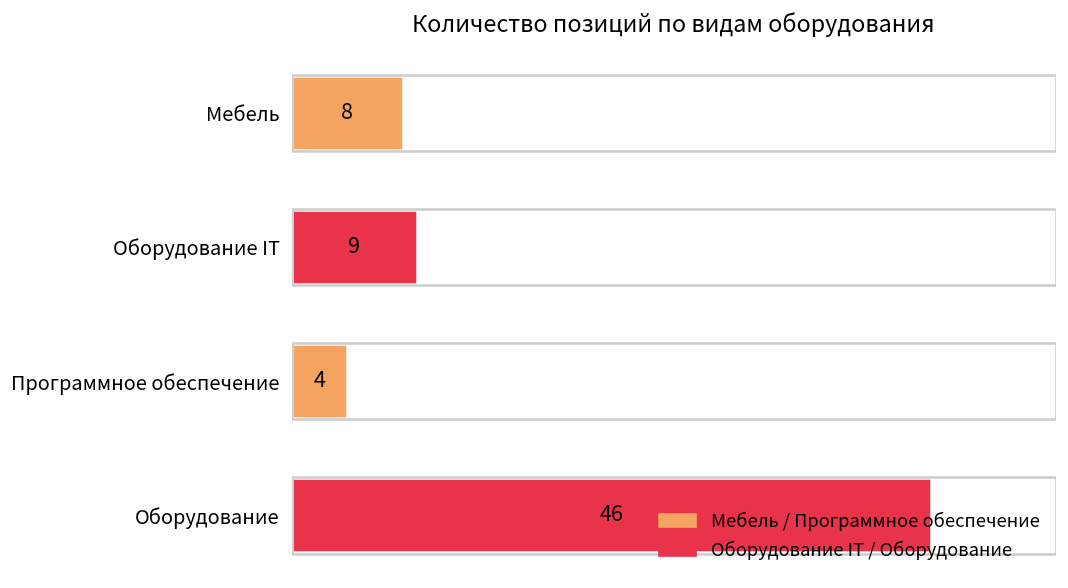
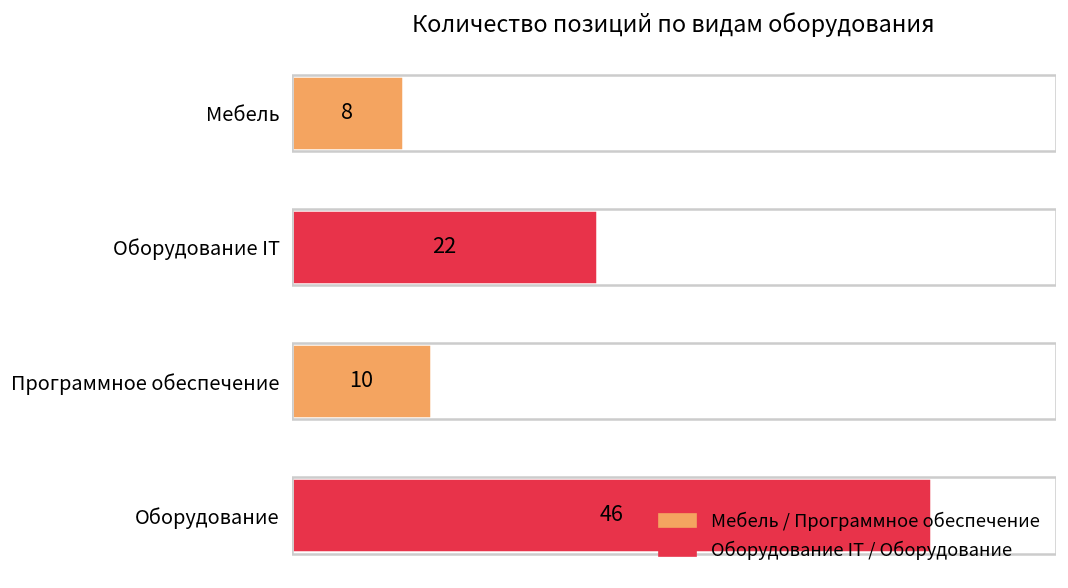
Оборудование IT: 9 -> 22
Программное обеспечение: 4 -> 10
